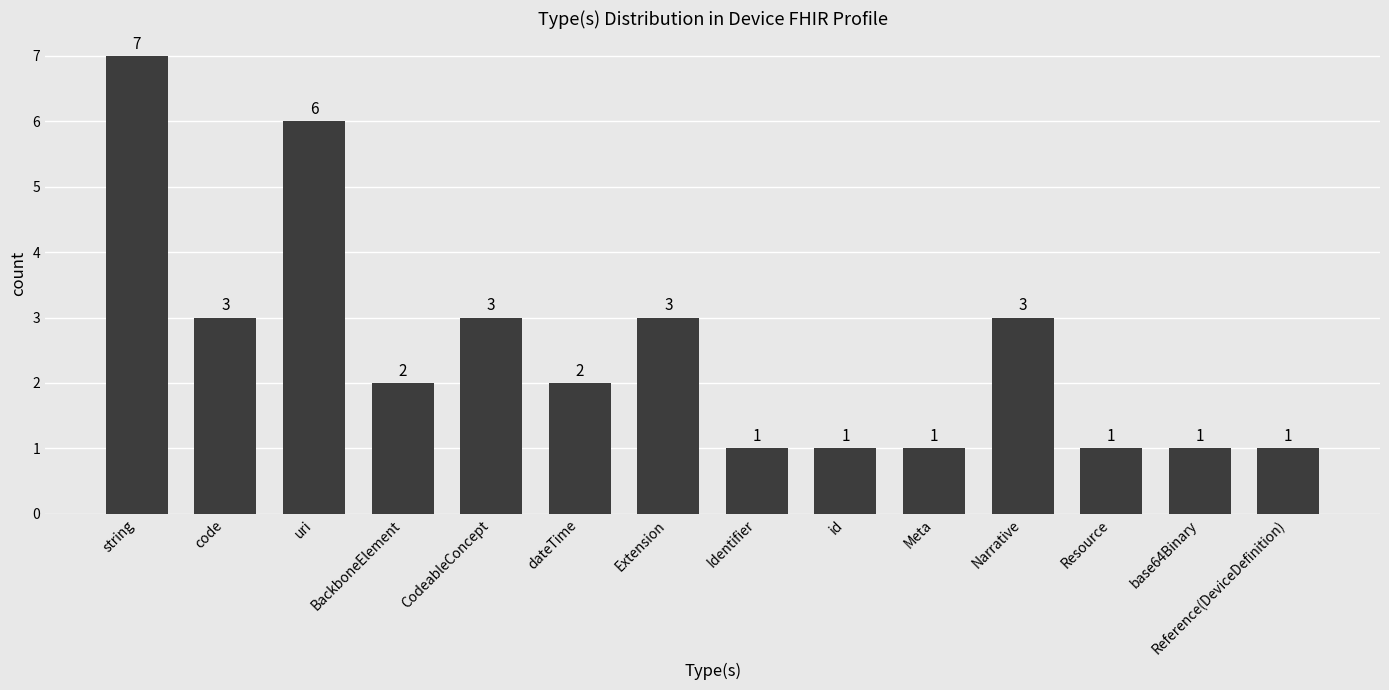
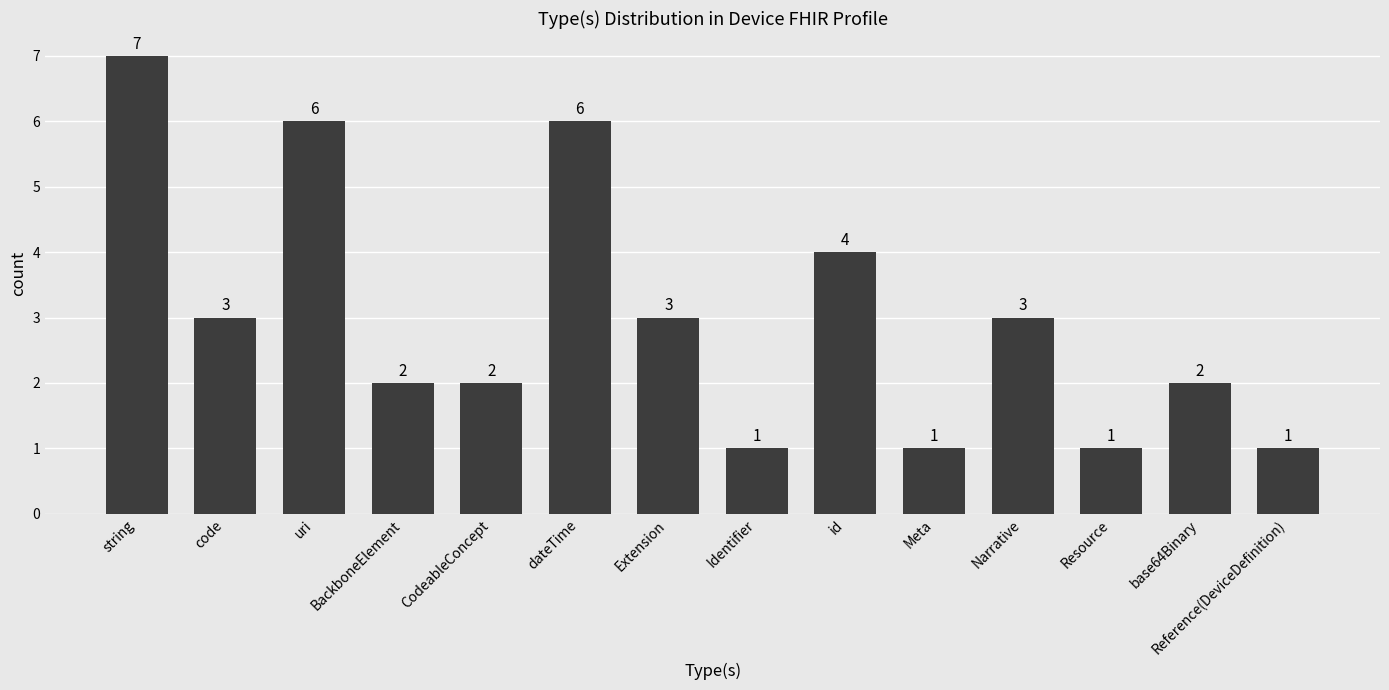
CodeableConcept: 3 -> 2
dateTime: 2 -> 6
id: 1 -> 4
base64Binary: 1 -> 2
